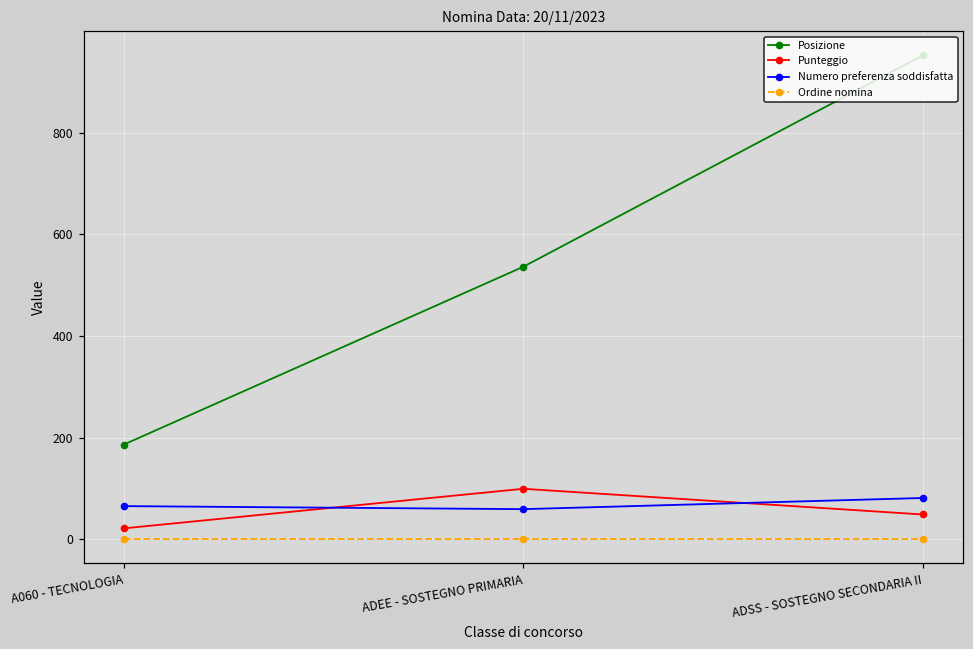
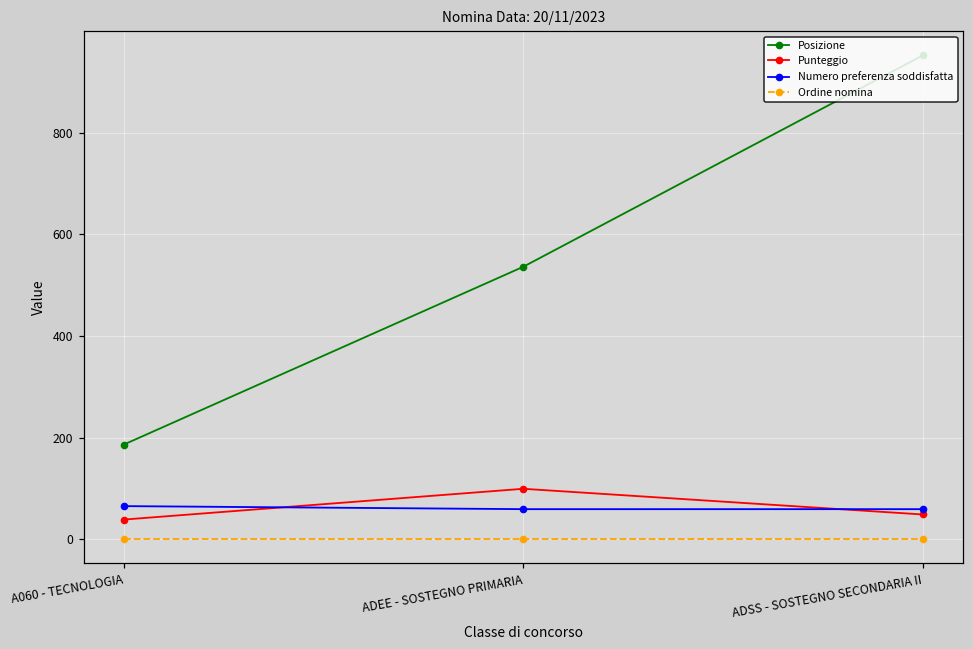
Punteggio, A060 - TECNOLOGIA: 20 -> 40
Numero preferenza soddisfatta, ADSS - SOSTEGNO SECONDARIA II: 80 -> 60
